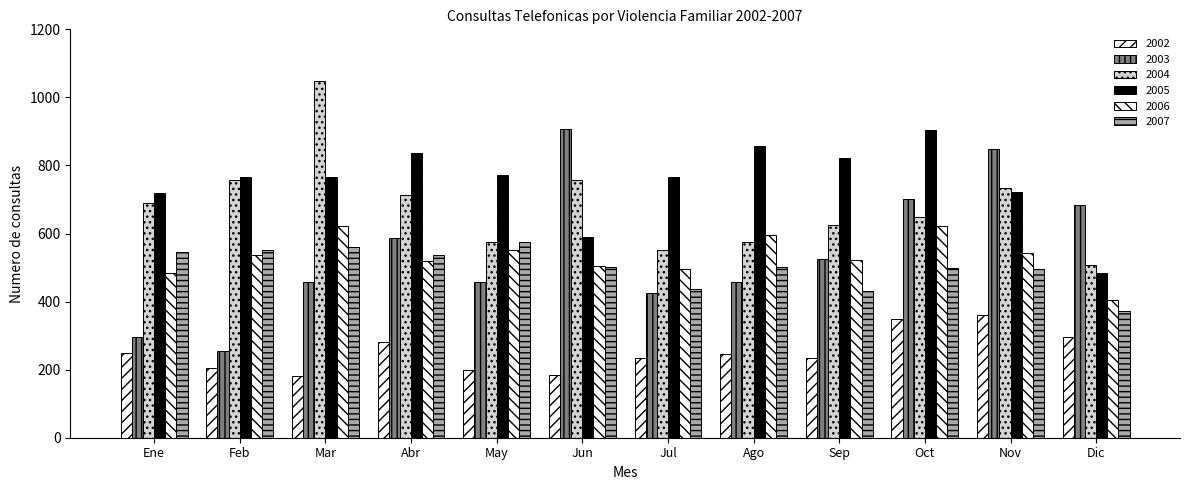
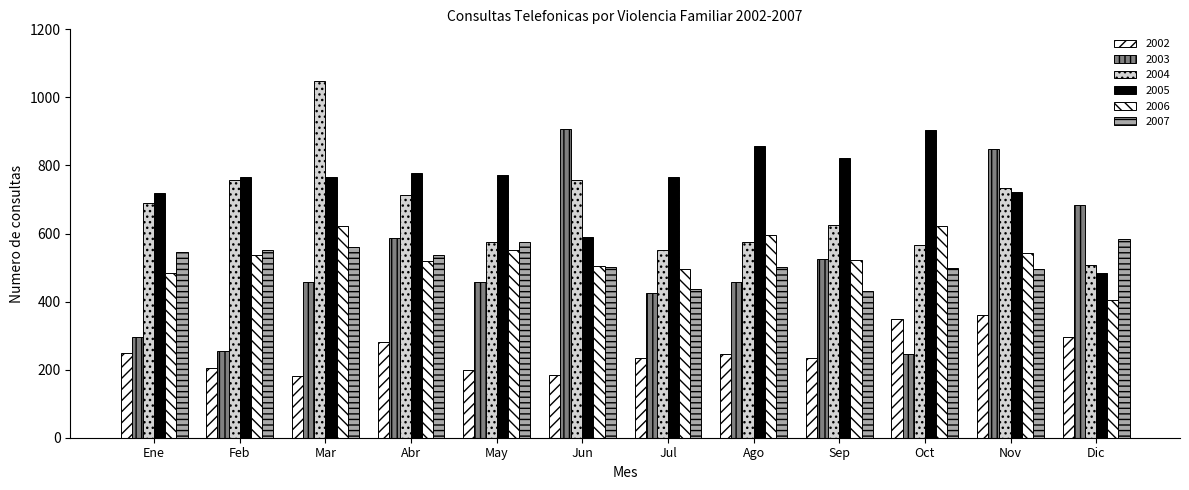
2005, Abr: 840 -> 780
2003, Oct: 700 -> 250
2004, Oct: 650 -> 570
2007, Dic: 370 -> 580
